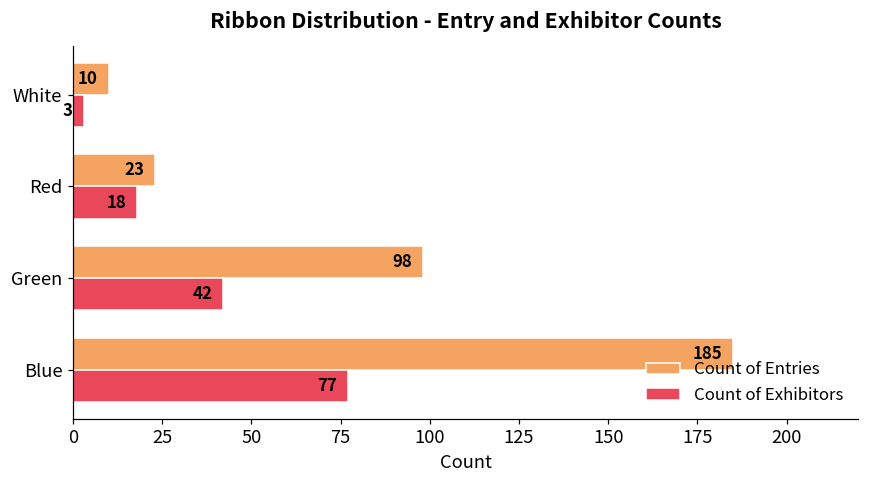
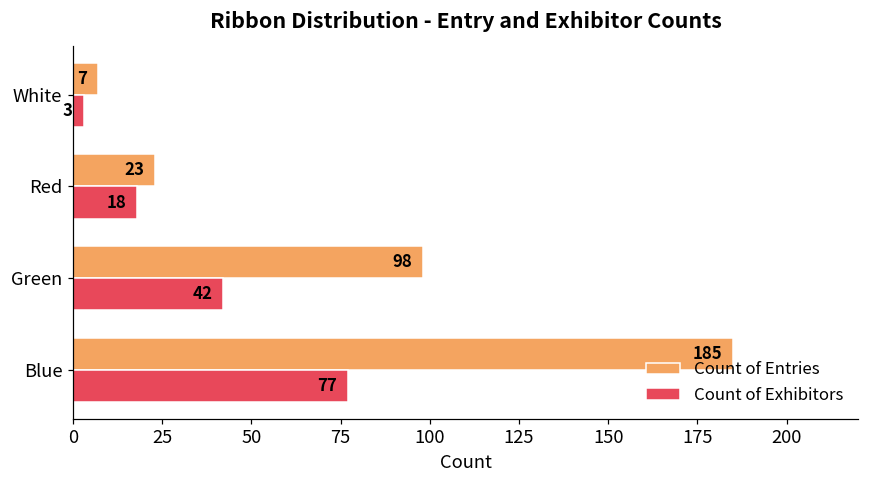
Count of Entries, White: 10 -> 7
